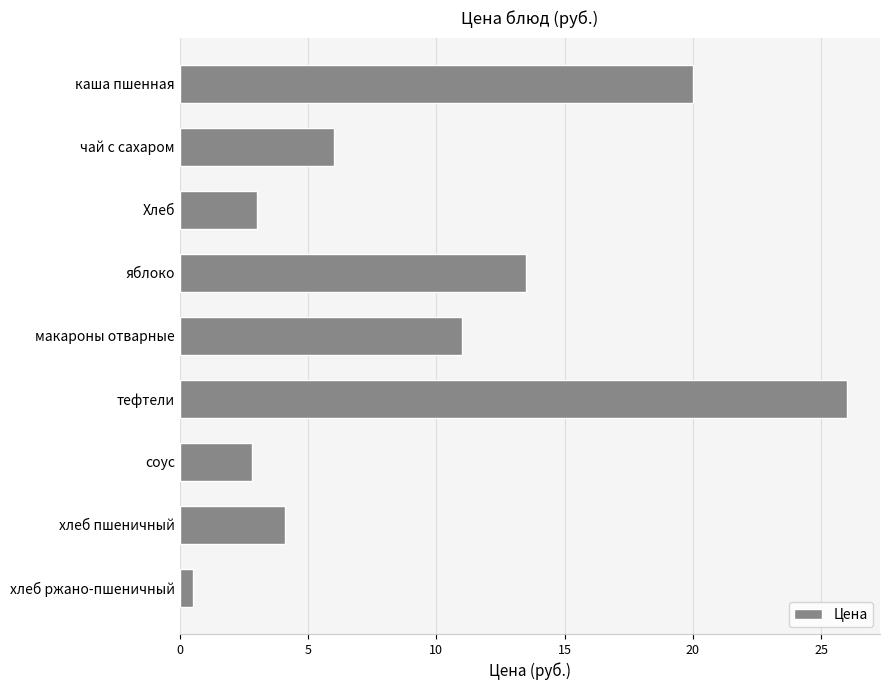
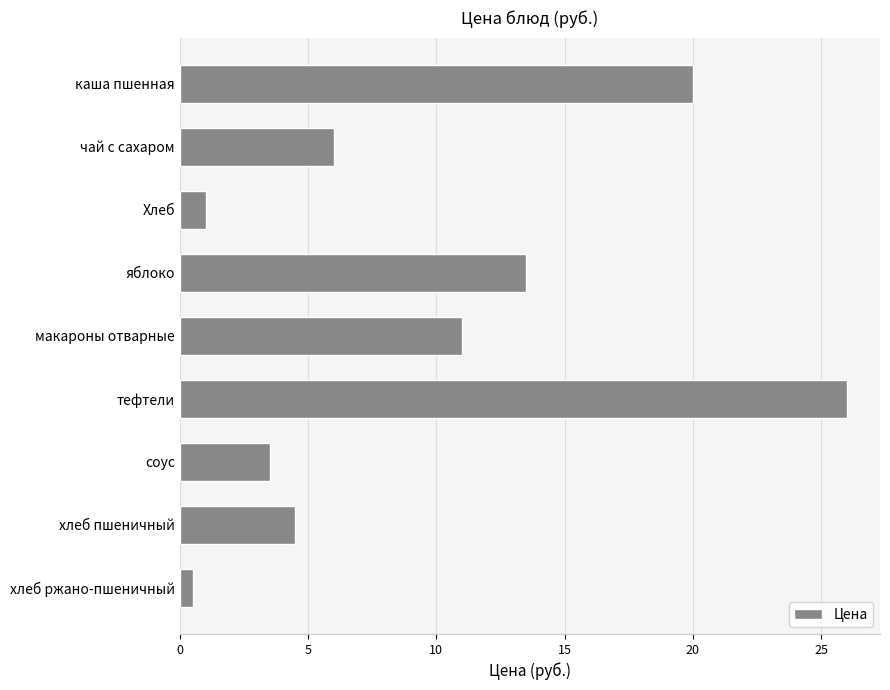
Хлеб: 3 -> 1
соус: 2.8 -> 3.5
хлеб пшеничный: 4.1 -> 4.5
